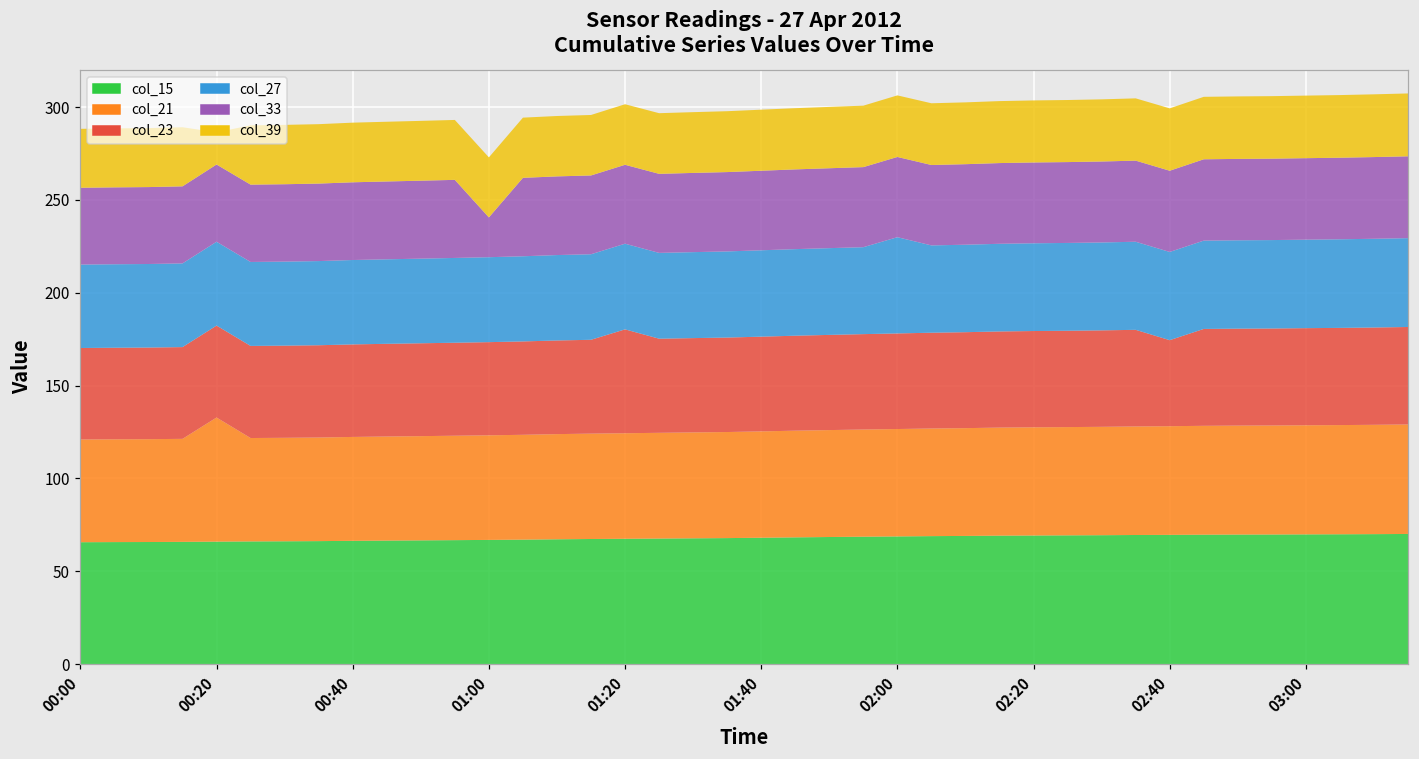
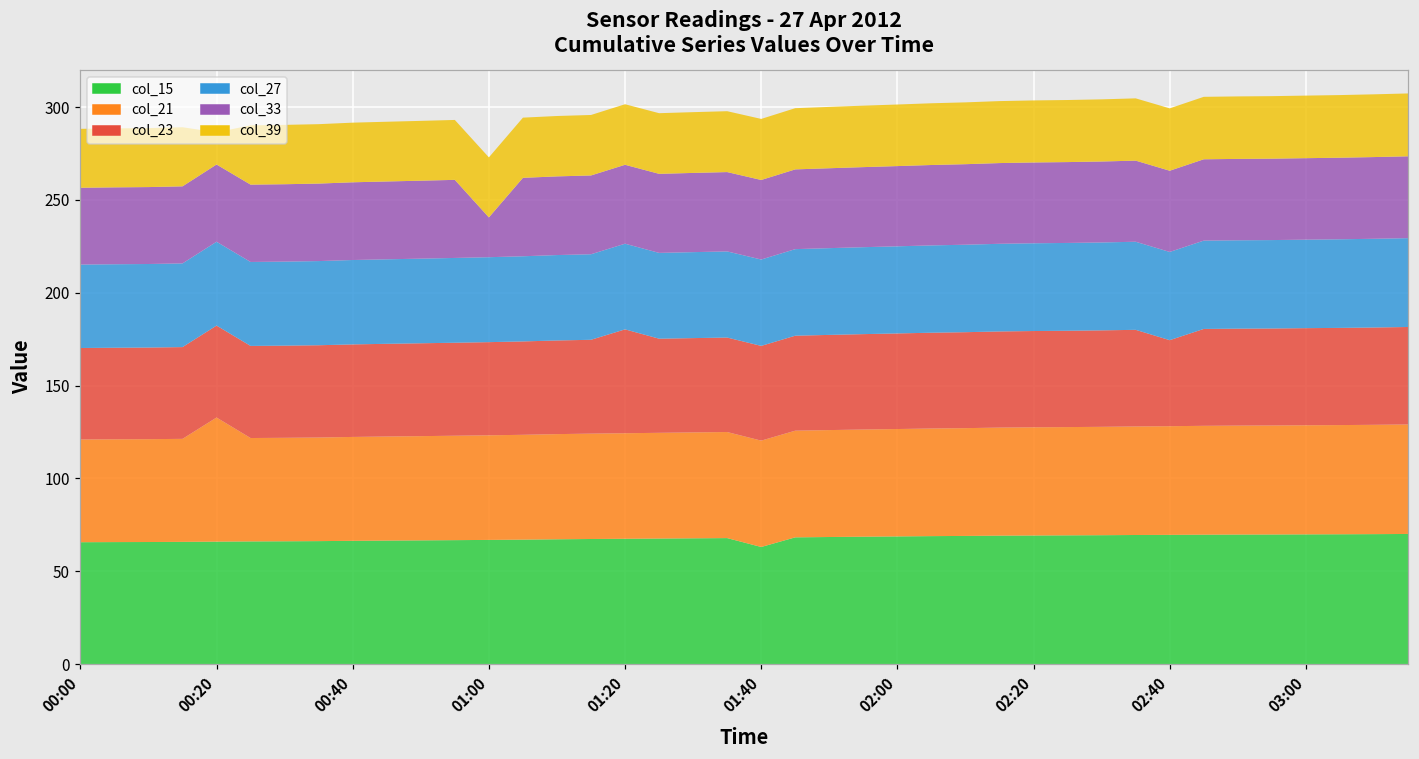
col_15, 01:40: 68 -> 63
col_27, 02:00: 52 -> 47
